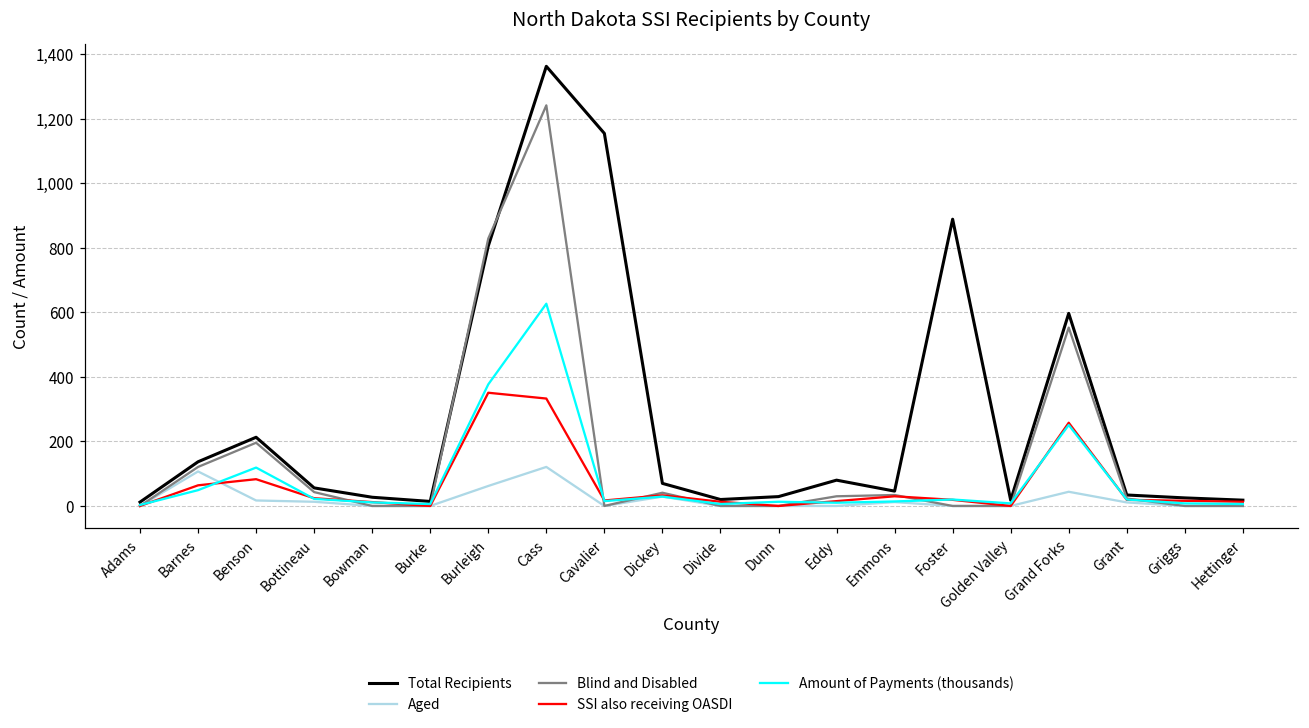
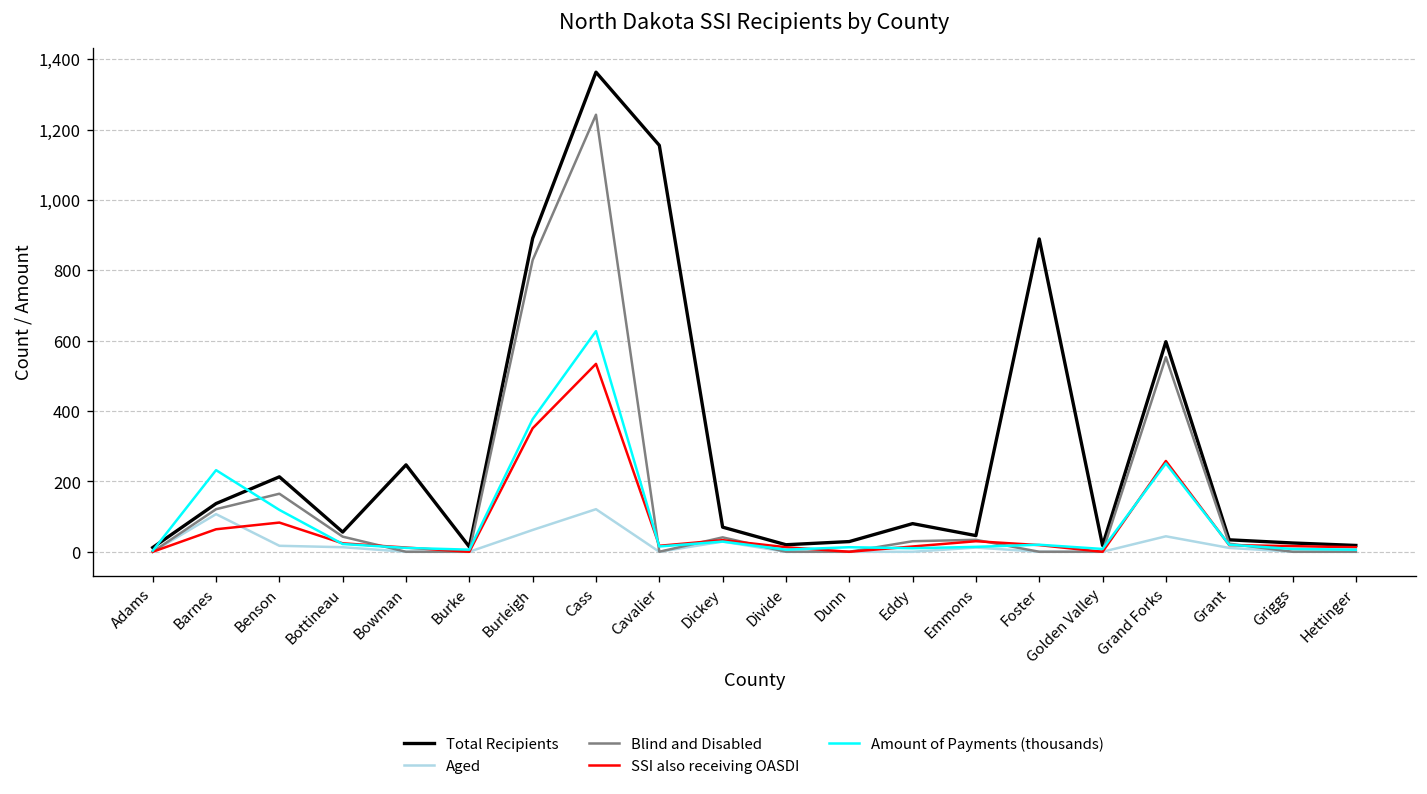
Amount of Payments (thousands), Barnes: 50 -> 230
Blind and Disabled, Benson: 200 -> 170
Total Recipients, Bowman: 30 -> 250
Total Recipients, Burleigh: 810 -> 890
SSI also receiving OASDI, Cass: 330 -> 530
